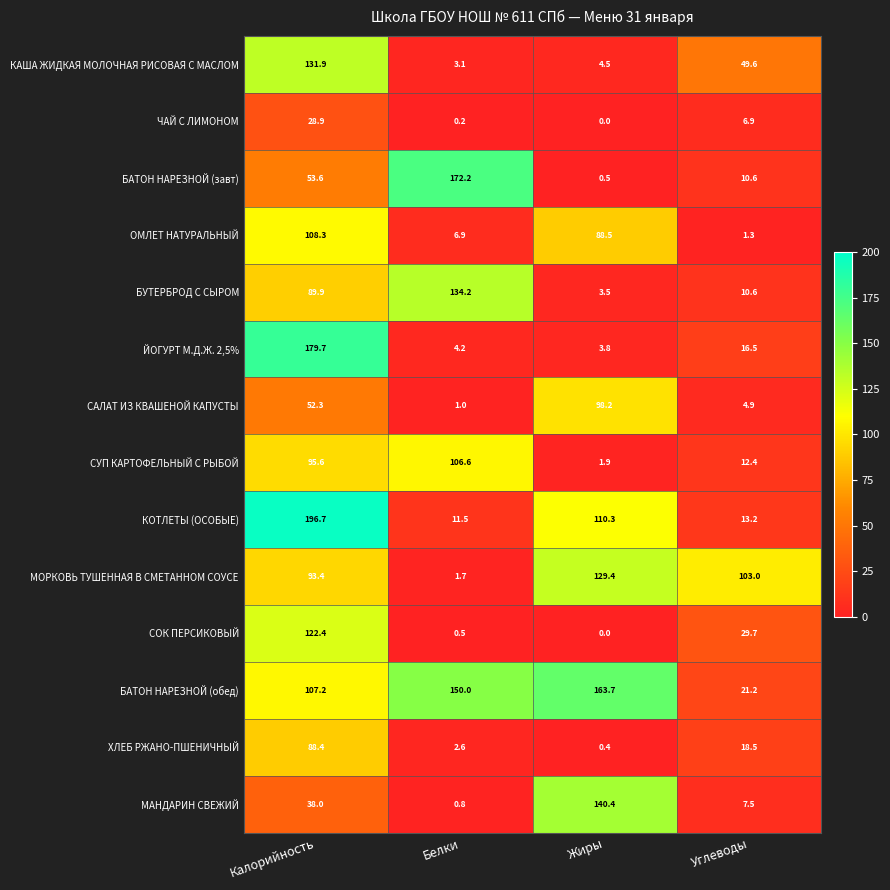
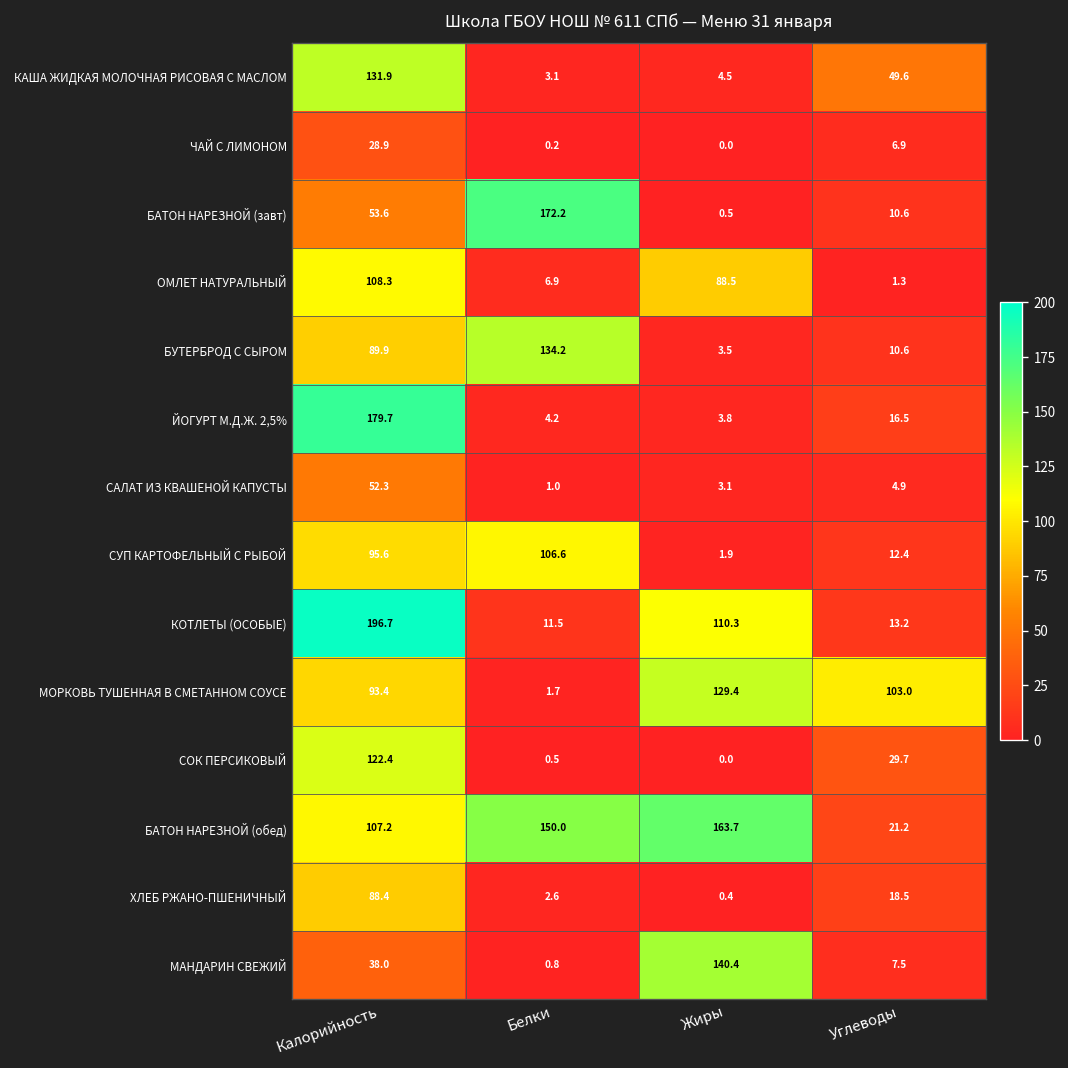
САЛАТ ИЗ КВАШЕНОЙ КАПУСТЫ, Жиры: 98.2 -> 3.1
